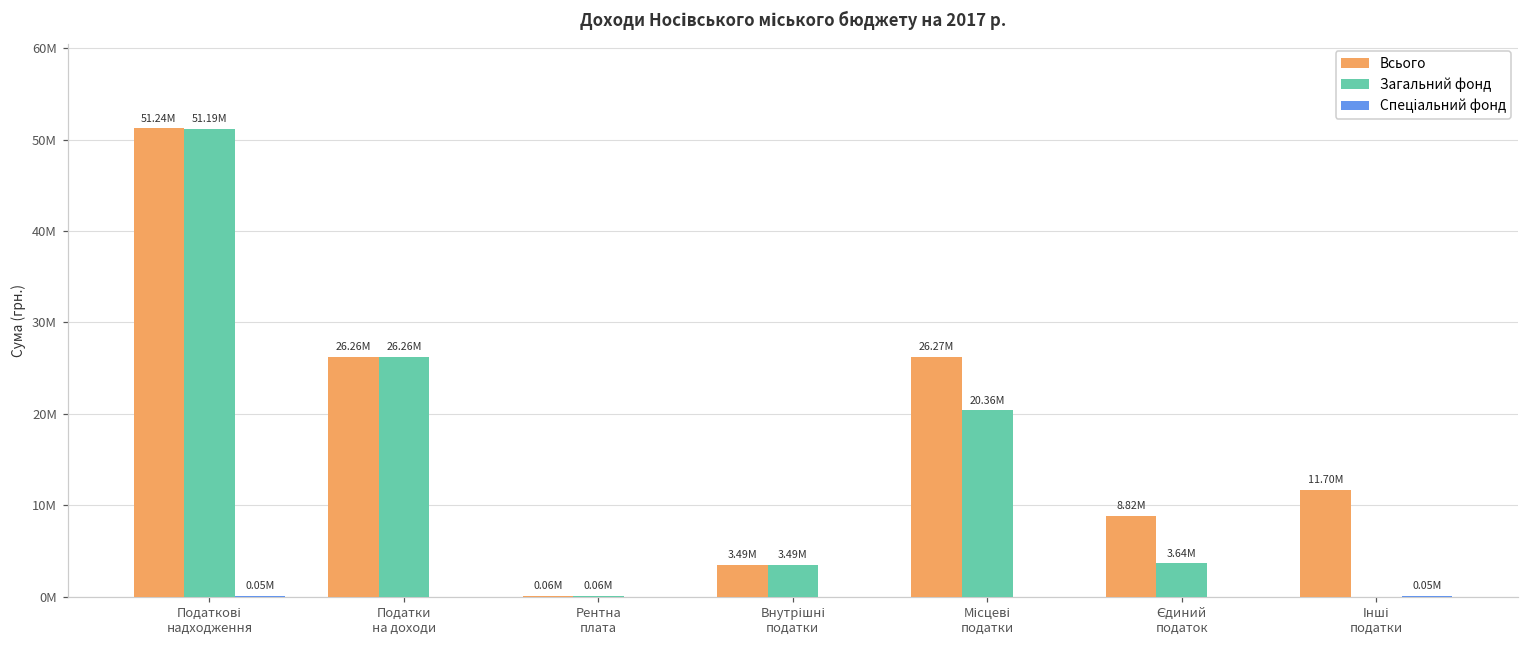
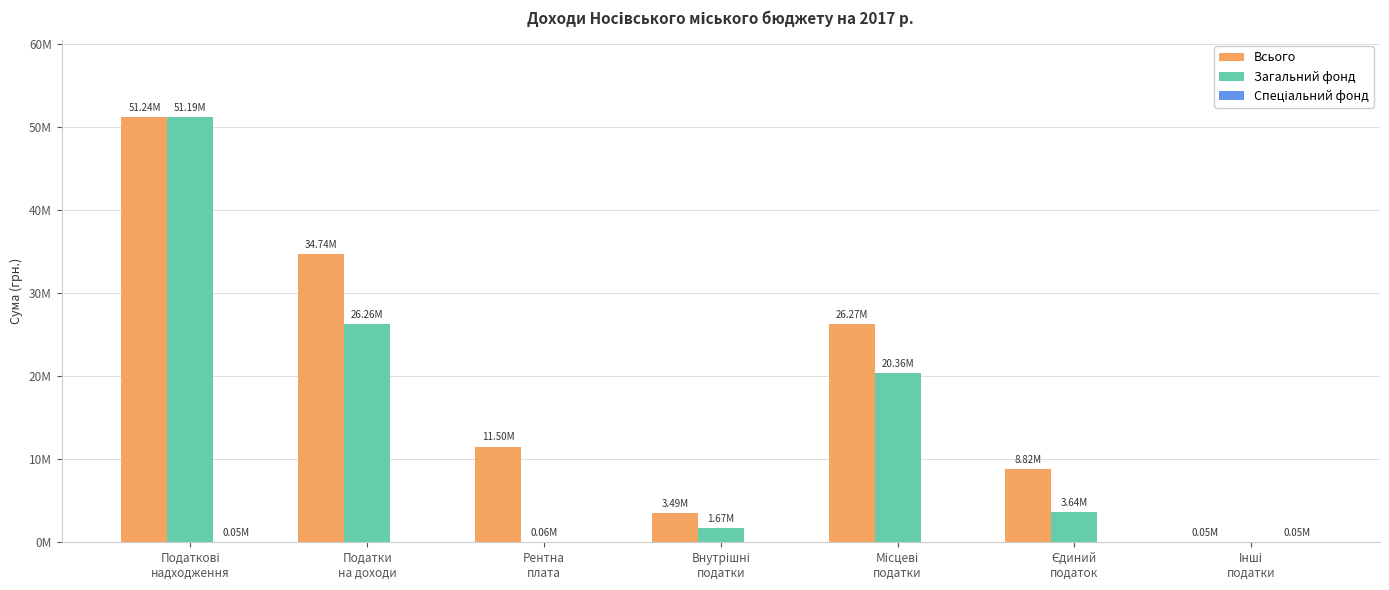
Всього, Податки на доходи: 26.26M -> 34.74M
Всього, Рентна плата: 0.06M -> 11.50M
Загальний фонд, Внутрішні податки: 3.49M -> 1.67M
Всього, Інші податки: 11.70M -> 0.05M
